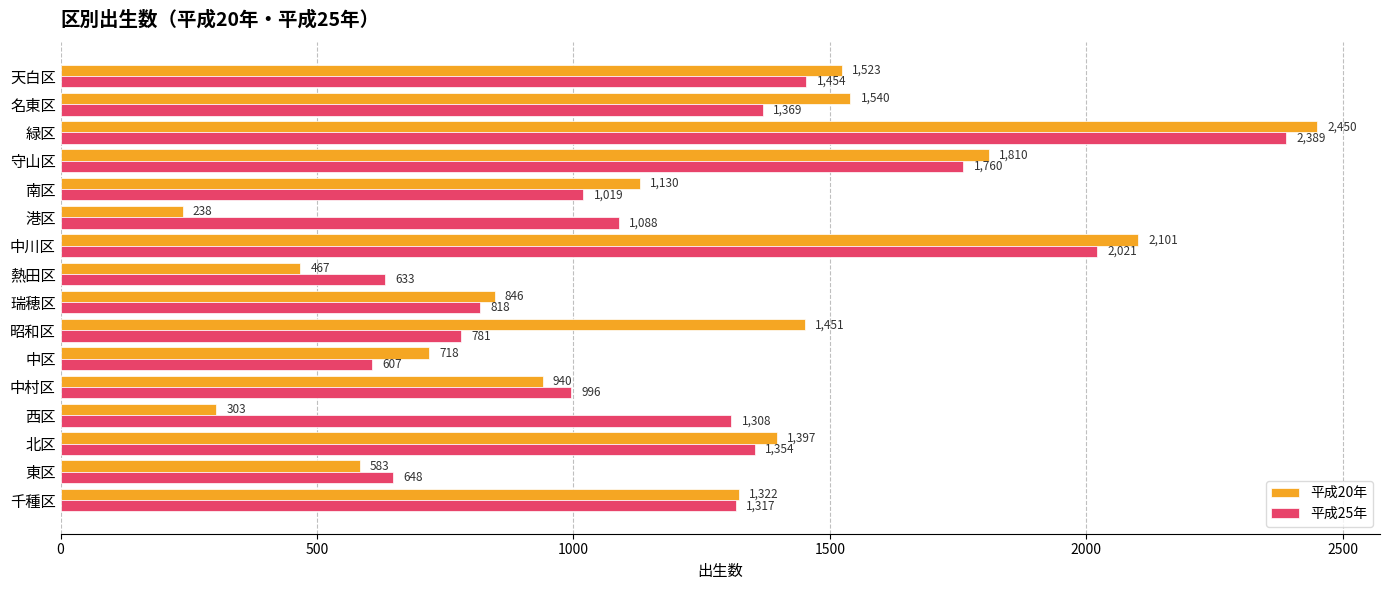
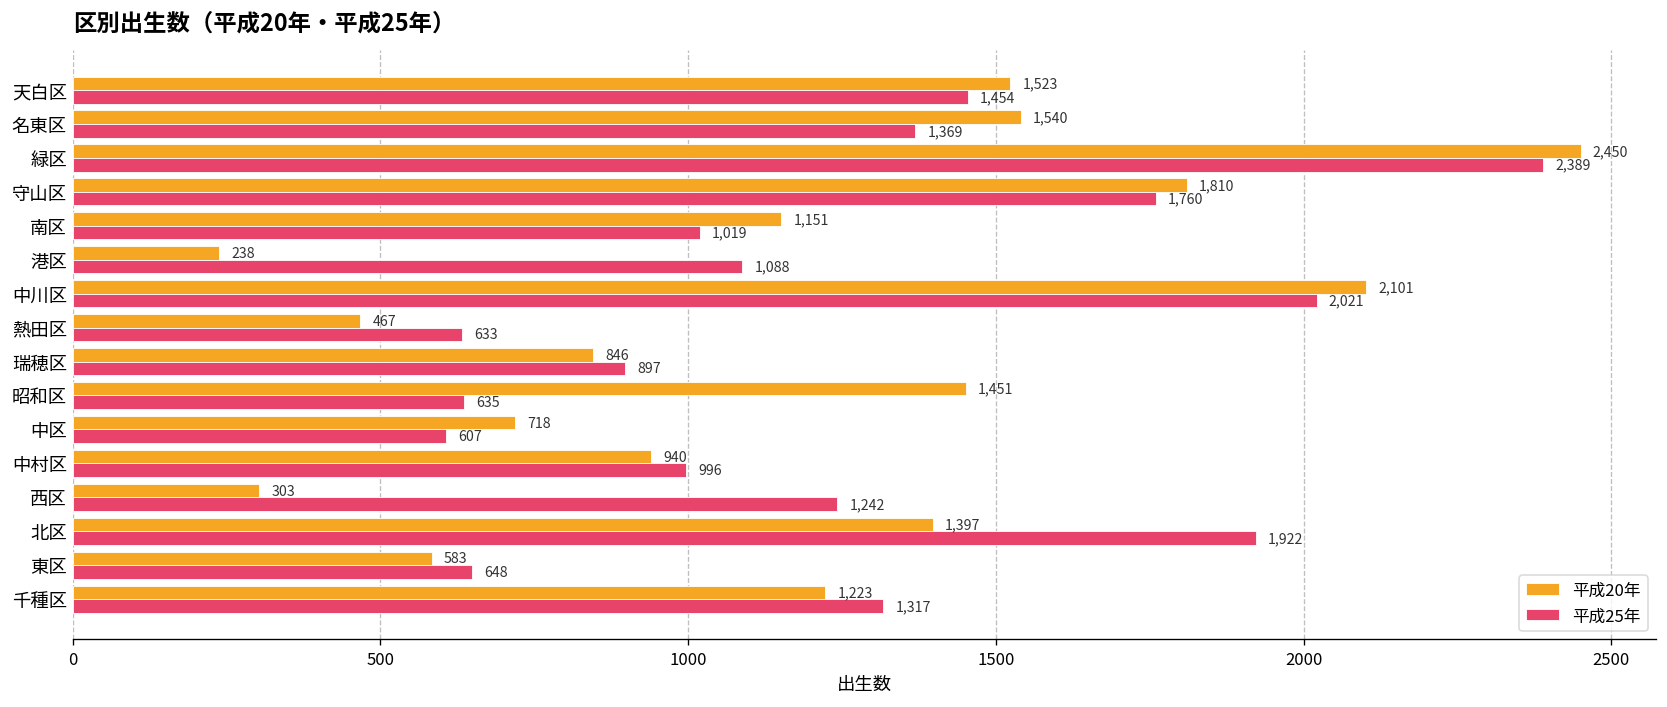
平成20年, 南区: 1,130 -> 1,151
平成25年, 瑞穂区: 818 -> 897
平成25年, 昭和区: 781 -> 635
平成25年, 西区: 1,308 -> 1,242
平成25年, 北区: 1,354 -> 1,922
平成20年, 千種区: 1,322 -> 1,223
